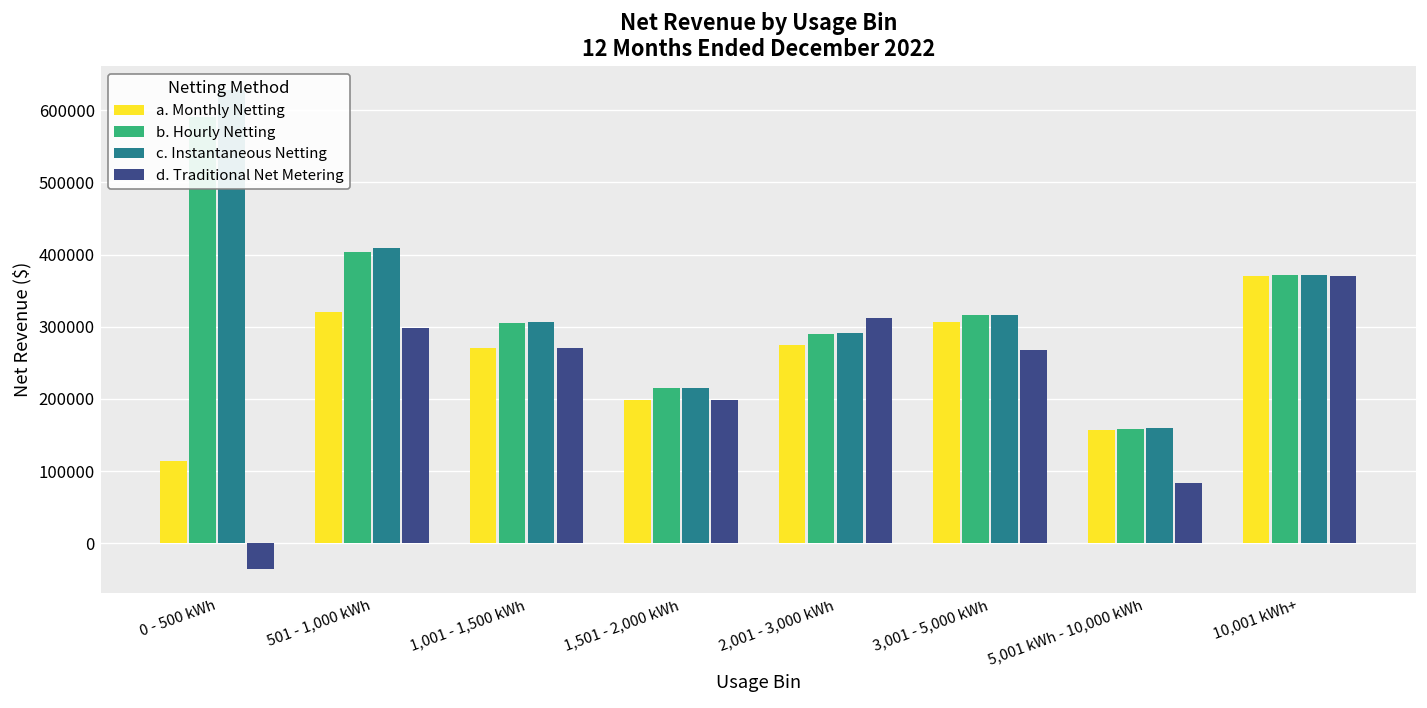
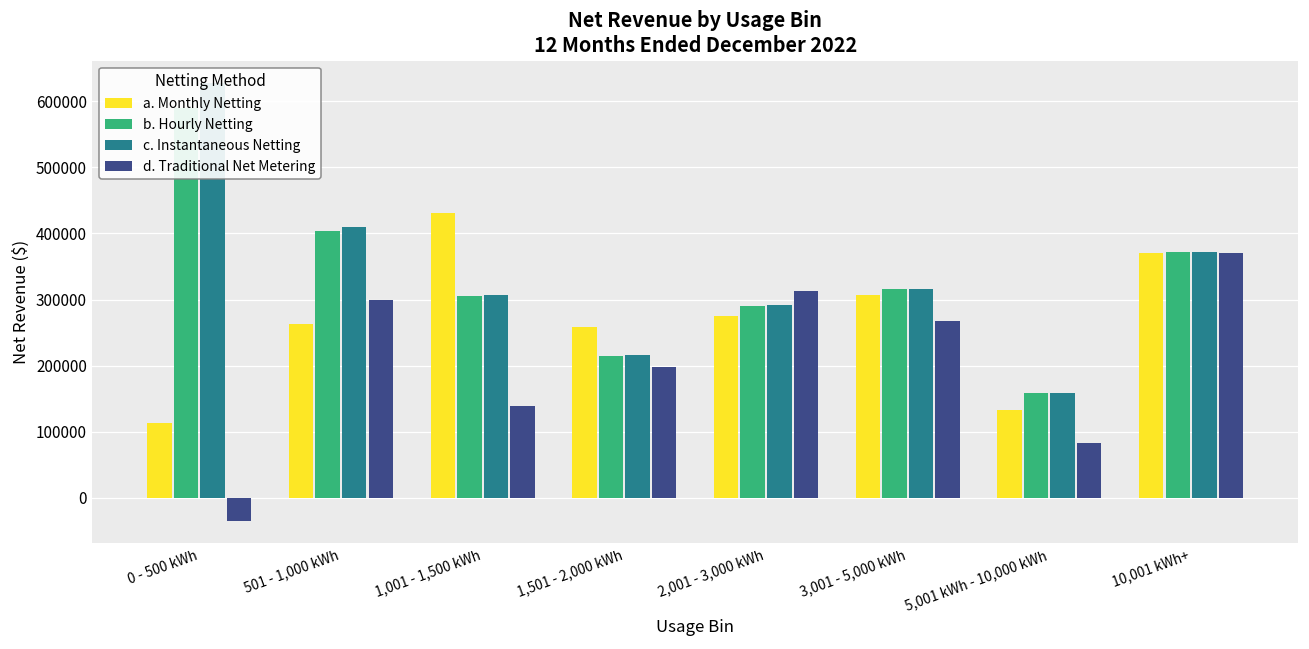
a. Monthly Netting, 501 - 1,000 kWh: 320000 -> 260000
a. Monthly Netting, 1,001 - 1,500 kWh: 270000 -> 430000
d. Traditional Net Metering, 1,001 - 1,500 kWh: 270000 -> 140000
a. Monthly Netting, 1,501 - 2,000 kWh: 200000 -> 260000
a. Monthly Netting, 5,001 kWh - 10,000 kWh: 160000 -> 130000
